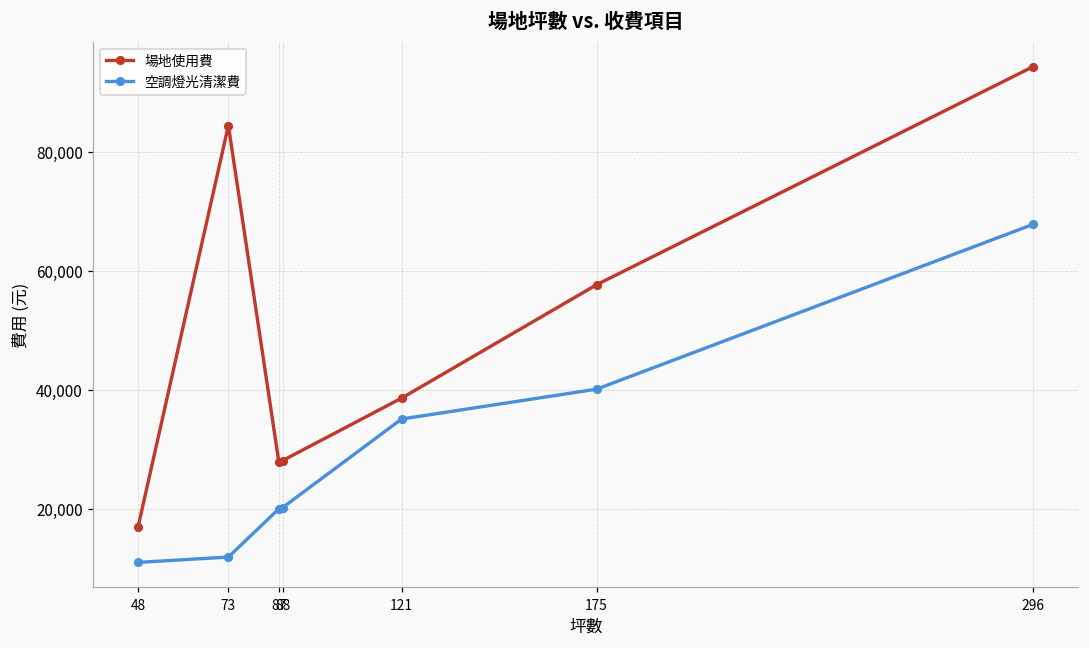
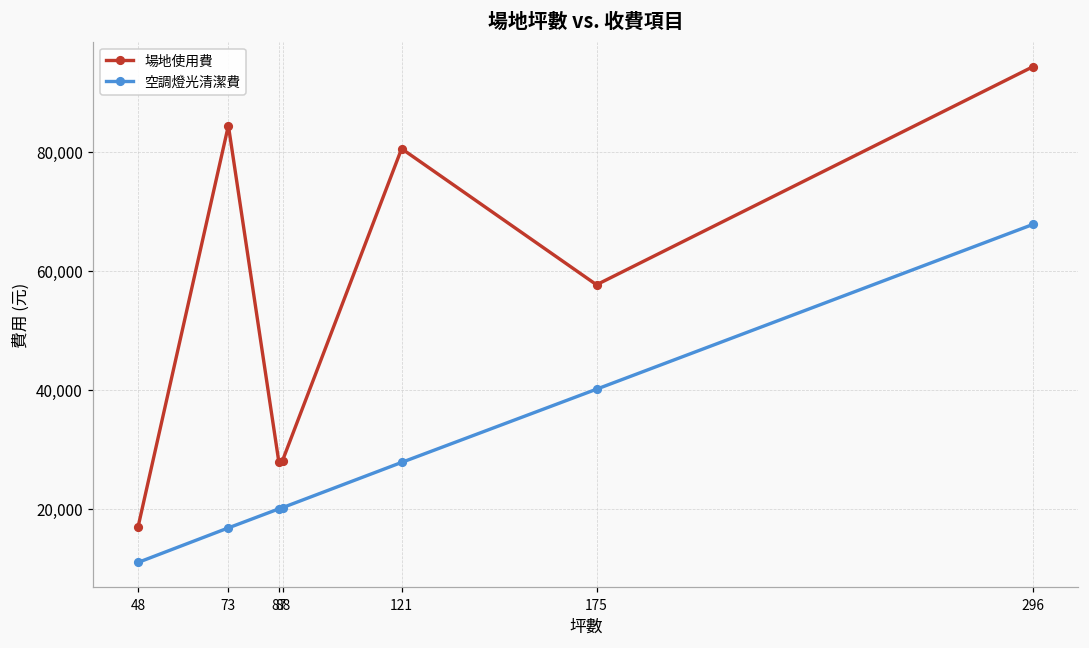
空調燈光清潔費, 73: 12,000 -> 17,000
場地使用費, 121: 39,000 -> 81,000
空調燈光清潔費, 121: 35,000 -> 28,000
